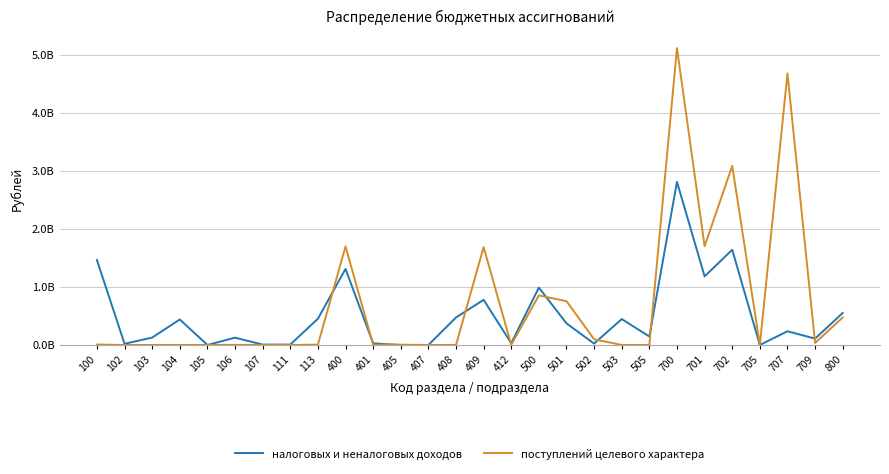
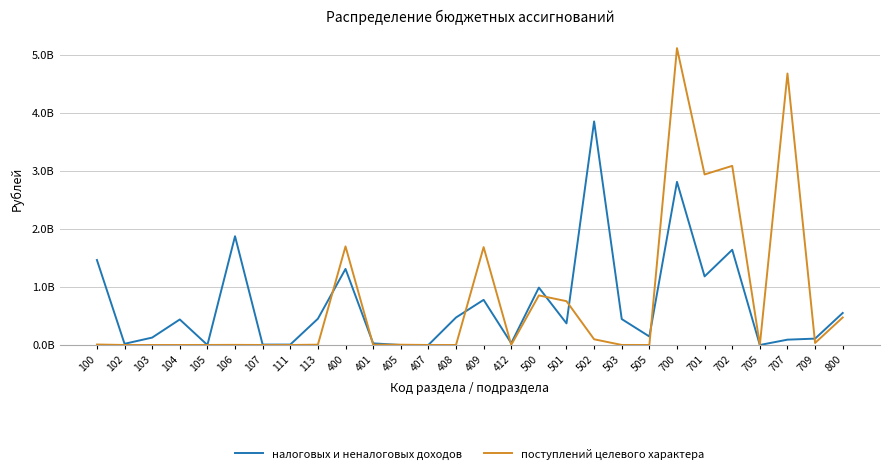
налоговых и неналоговых доходов, 106: 100000000 -> 1900000000
налоговых и неналоговых доходов, 502: 0 -> 3900000000
поступлений целевого характера, 701: 1700000000 -> 2900000000
налоговых и неналоговых доходов, 707: 200000000 -> 100000000
